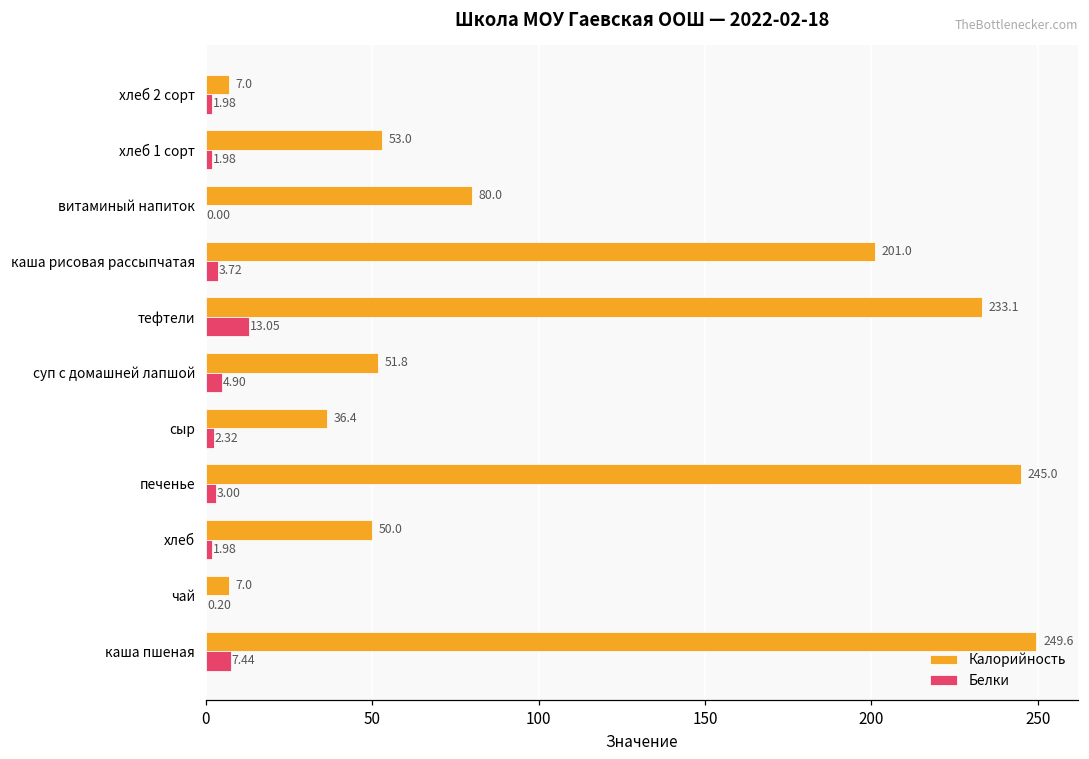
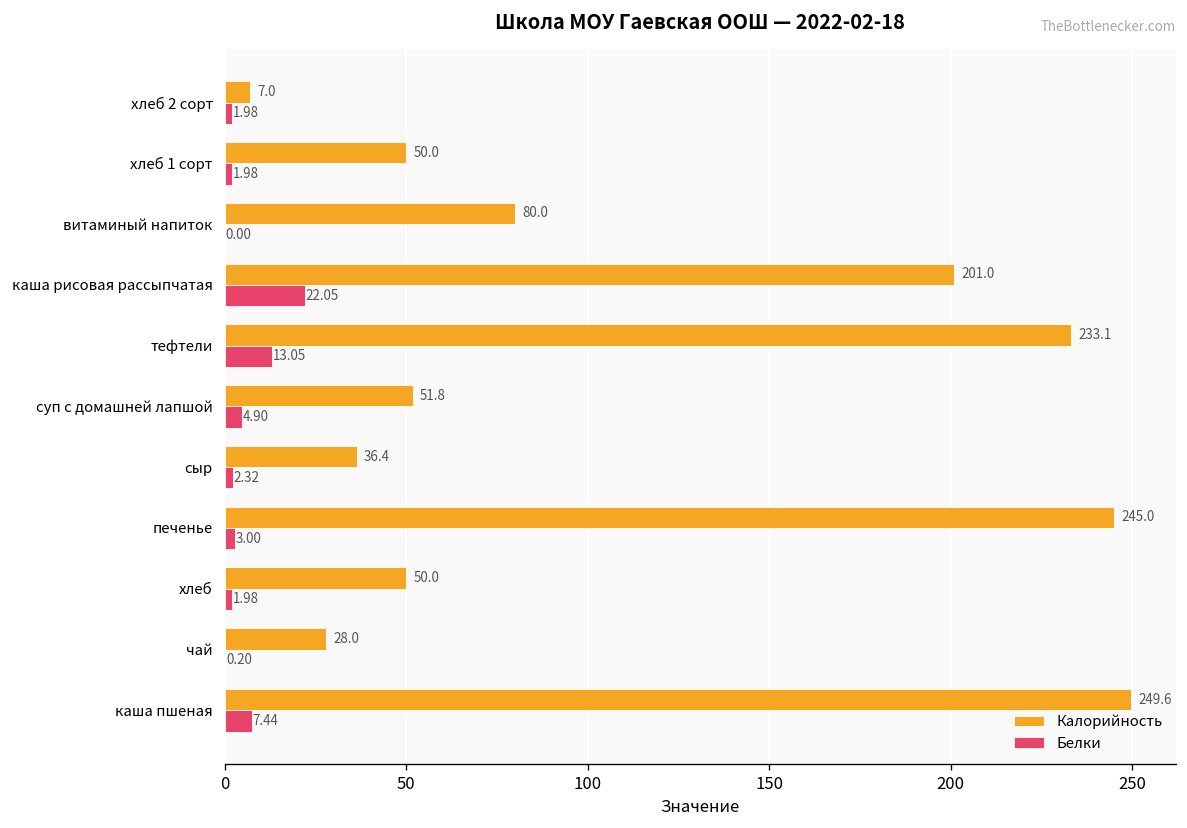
Калорийность, хлеб 1 сорт: 53.0 -> 50.0
Белки, каша рисовая рассыпчатая: 3.72 -> 22.05
Калорийность, чай: 7.0 -> 28.0
